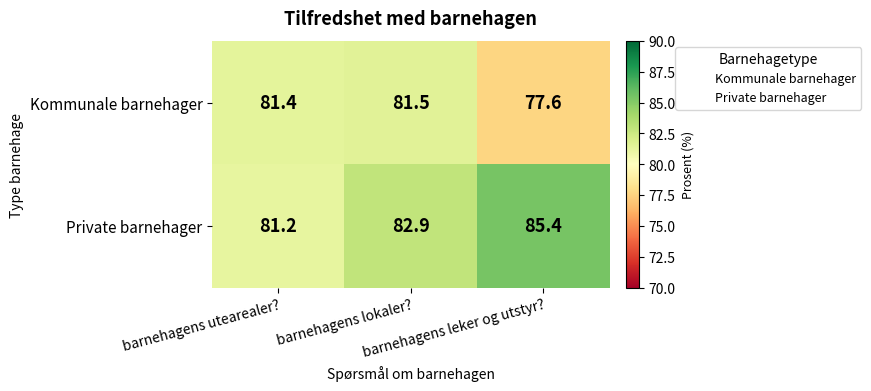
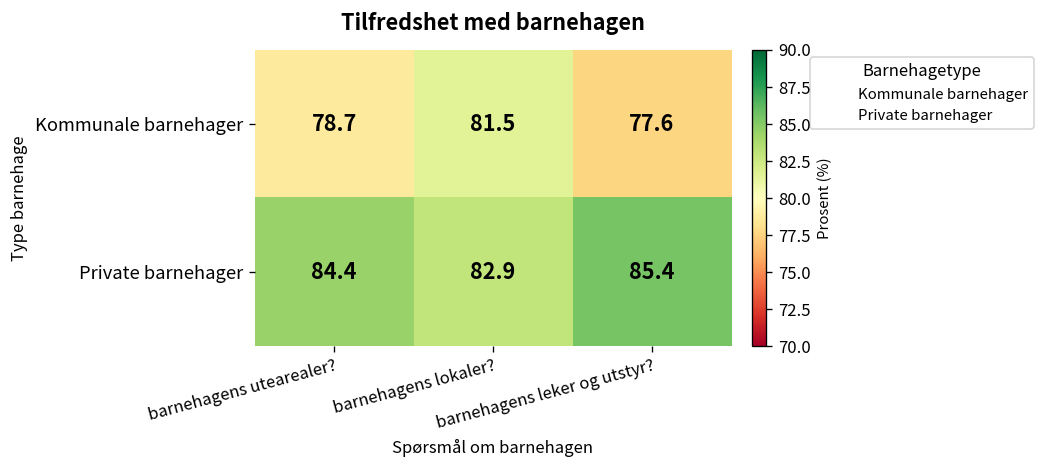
Kommunale barnehager, barnehagens utearealer?: 81.4 -> 78.7
Private barnehager, barnehagens utearealer?: 81.2 -> 84.4
